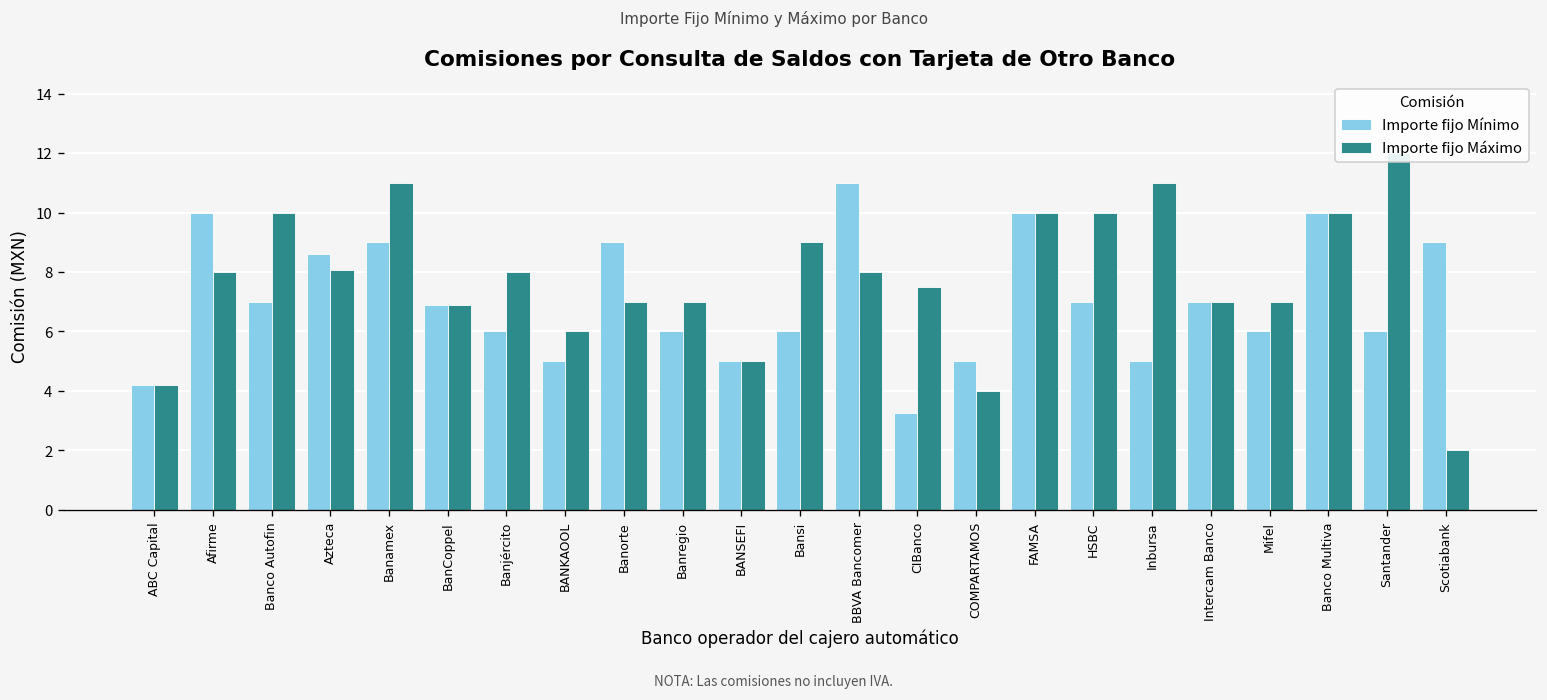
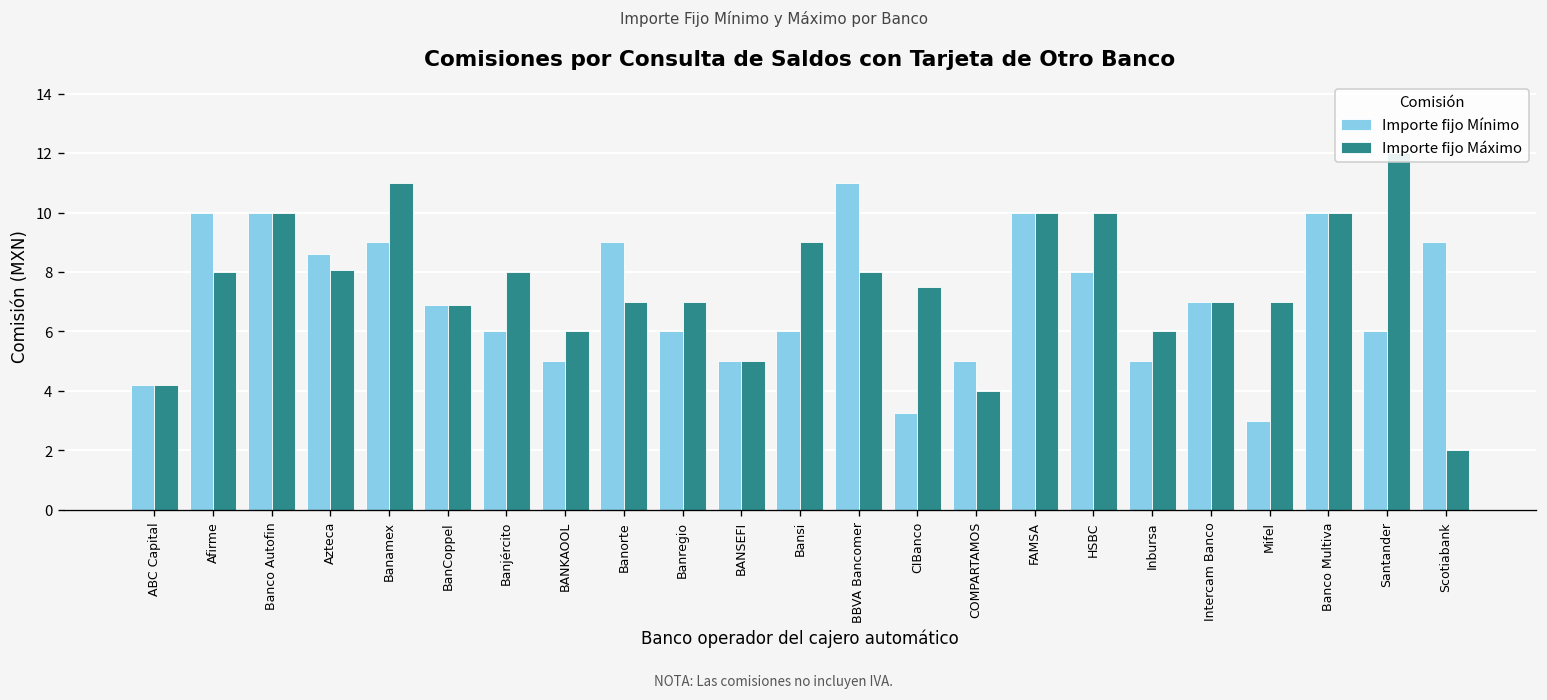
Importe fijo Mínimo, Banco Autofin: 7 -> 10
Importe fijo Mínimo, HSBC: 7 -> 8
Importe fijo Máximo, Inbursa: 11 -> 6
Importe fijo Mínimo, Mifel: 6 -> 3
